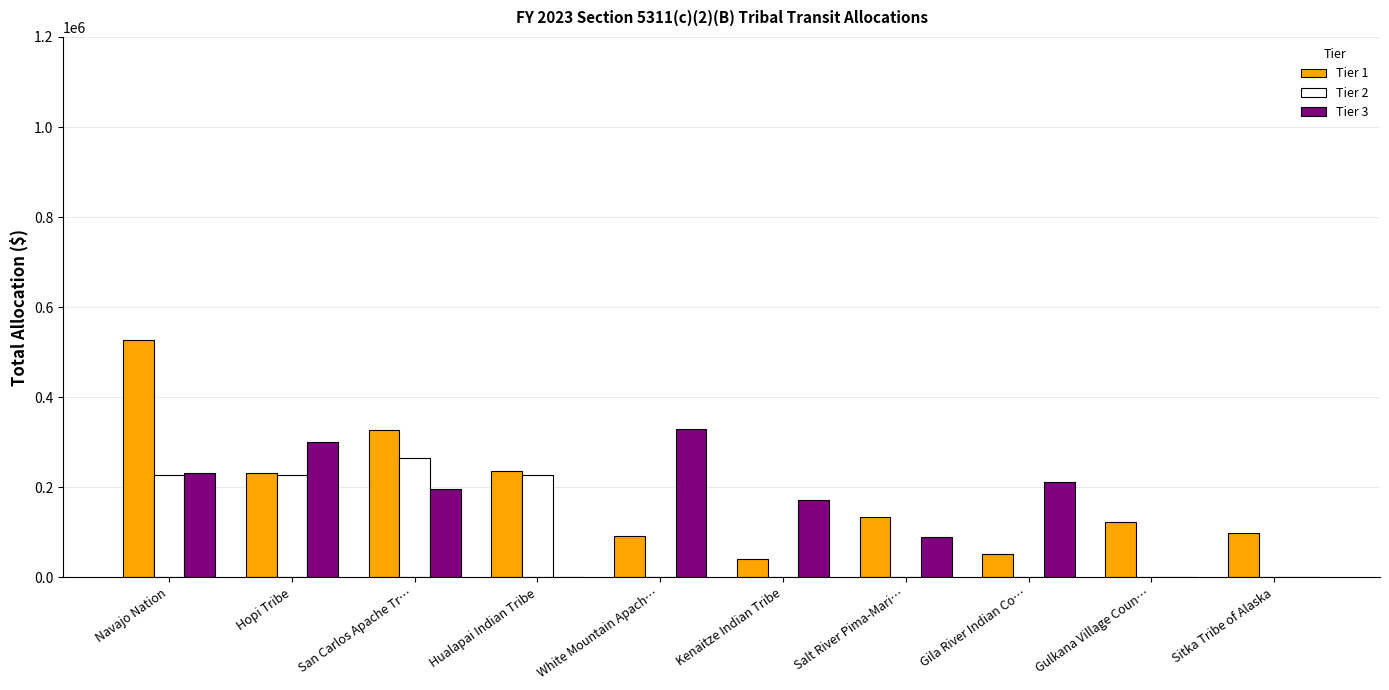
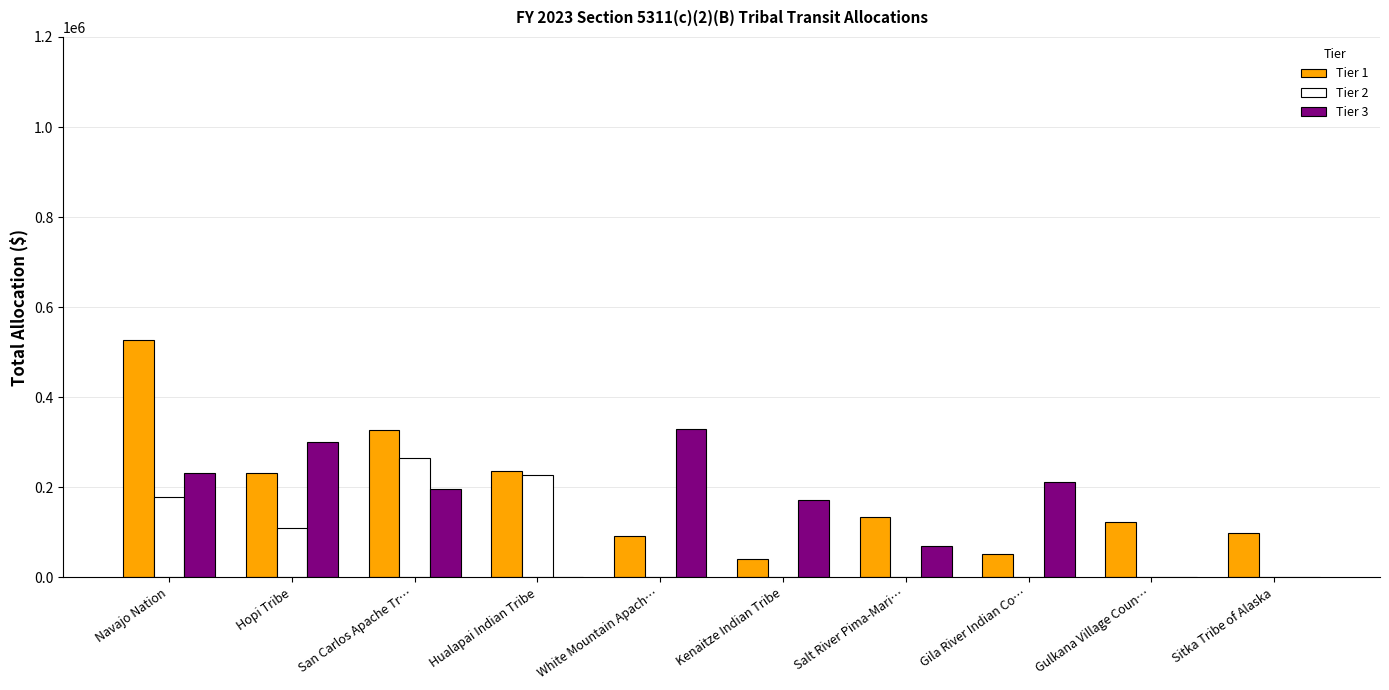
Tier 2, Navajo Nation: 230000 -> 180000
Tier 2, Hopi Tribe: 230000 -> 110000
Tier 3, Salt River Pima-Mari…: 90000 -> 70000
